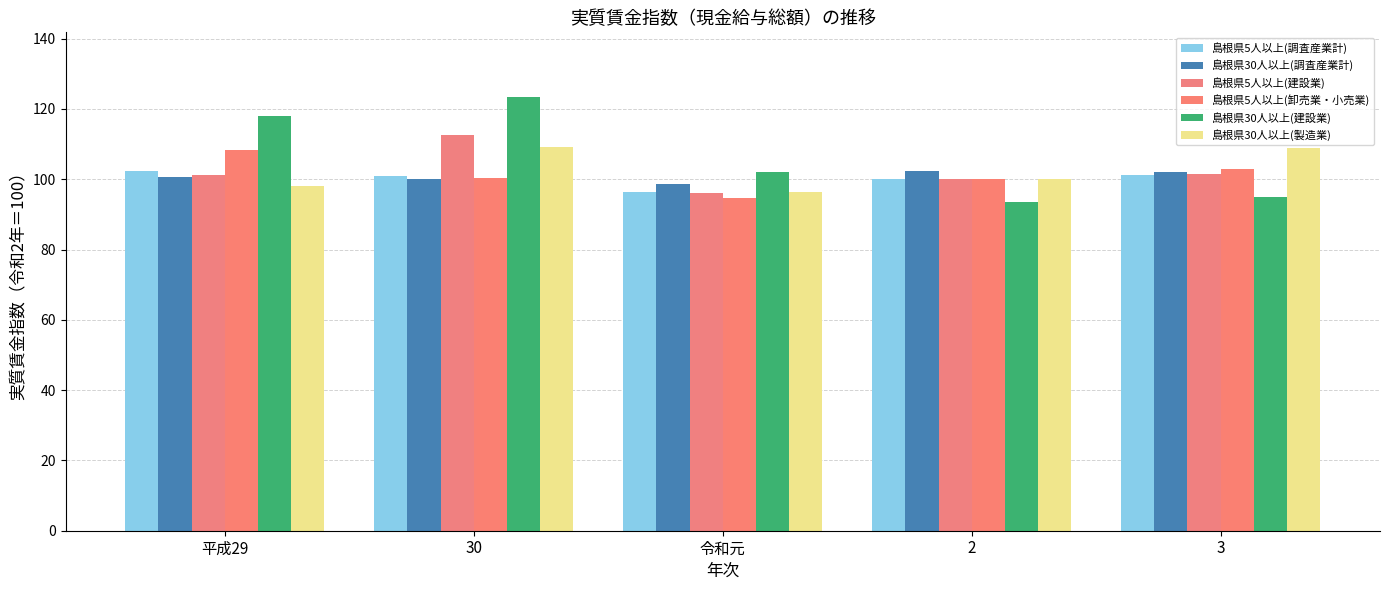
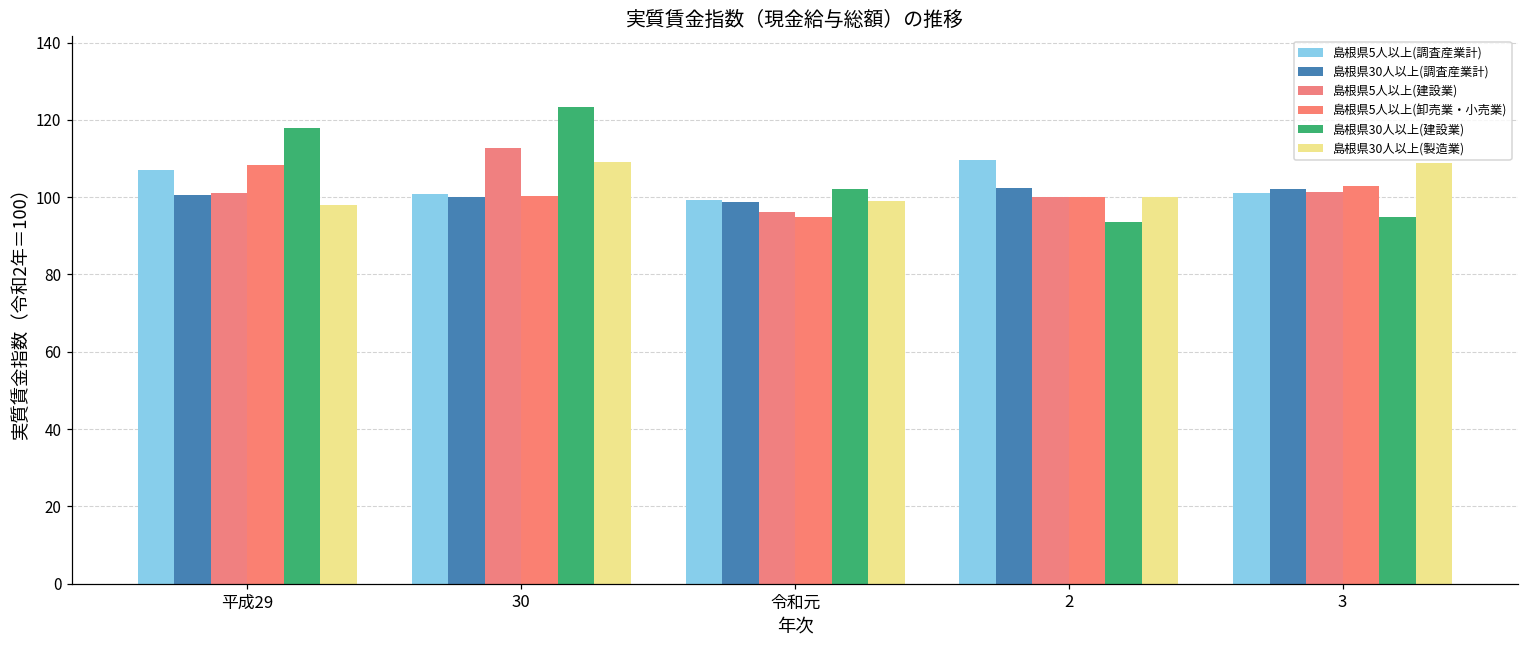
島根県5人以上(調査産業計), 平成29: 102 -> 107
島根県5人以上(調査産業計), 令和元: 96 -> 99
島根県30人以上(製造業), 令和元: 96 -> 99
島根県5人以上(調査産業計), 2: 100 -> 110
